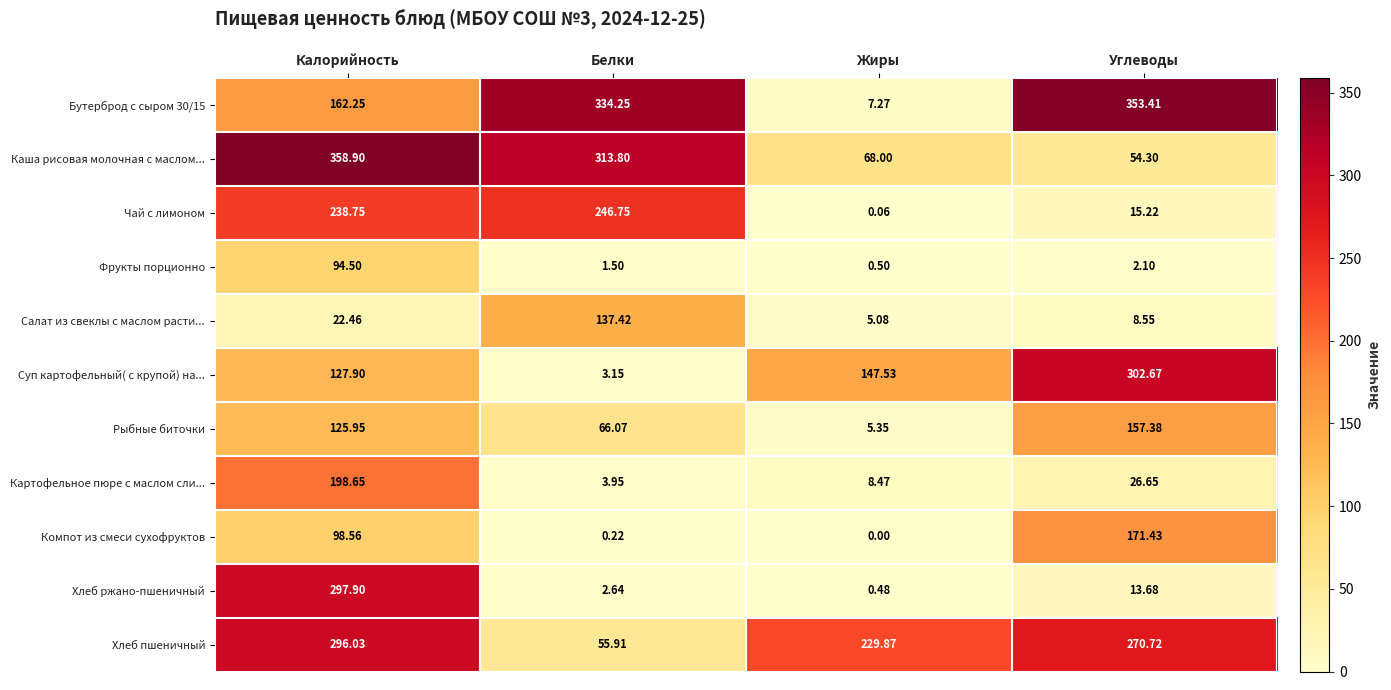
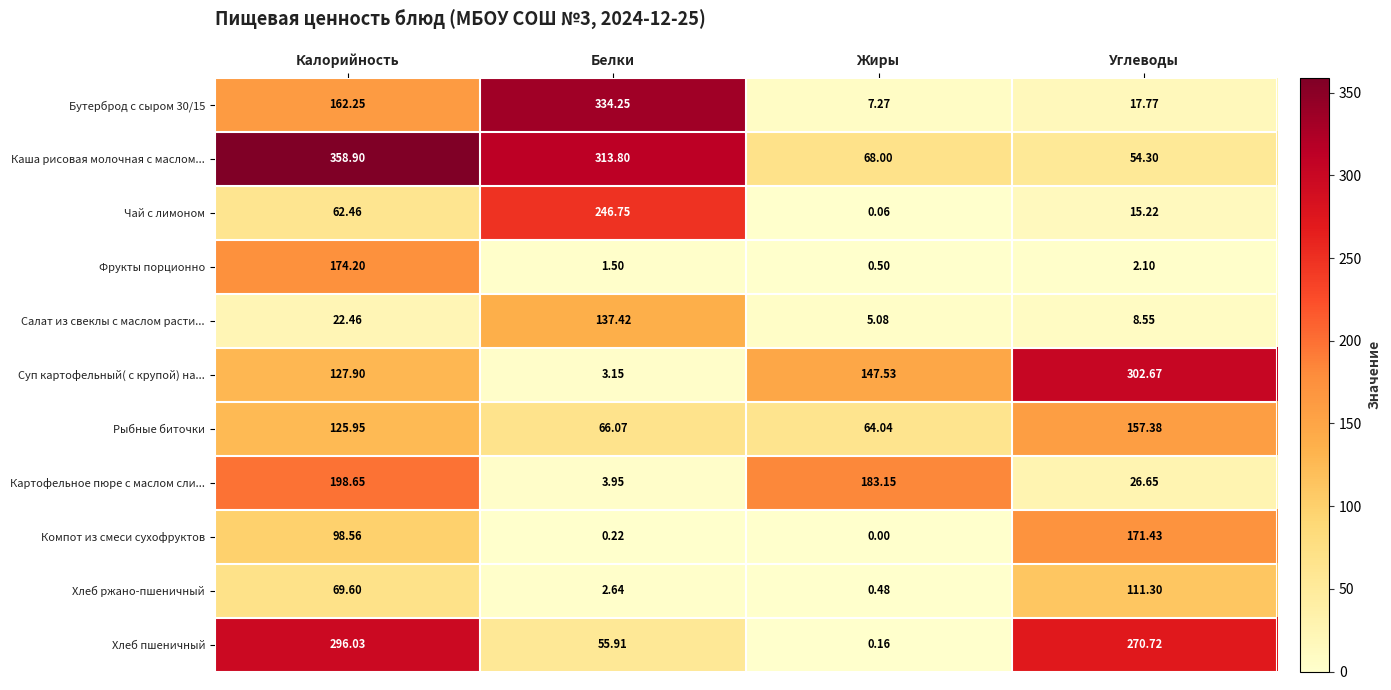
Бутерброд с сыром 30/15, Углеводы: 353.41 -> 17.77
Чай с лимоном, Калорийность: 238.75 -> 62.46
Фрукты порционно, Калорийность: 94.50 -> 174.20
Рыбные биточки, Жиры: 5.35 -> 64.04
Картофельное пюре с маслом сли..., Жиры: 8.47 -> 183.15
Хлеб ржано-пшеничный, Калорийность: 297.90 -> 69.60
Хлеб ржано-пшеничный, Углеводы: 13.68 -> 111.30
Хлеб пшеничный, Жиры: 229.87 -> 0.16
